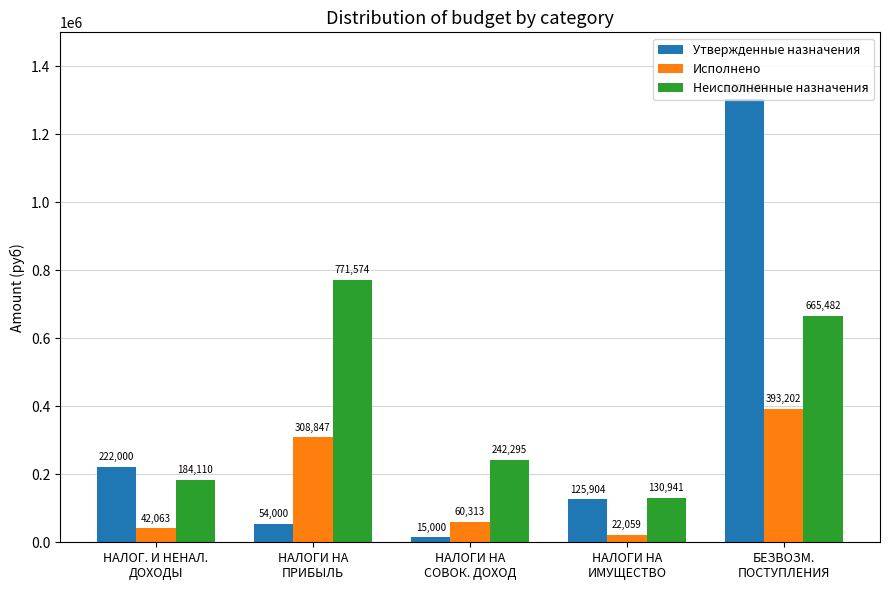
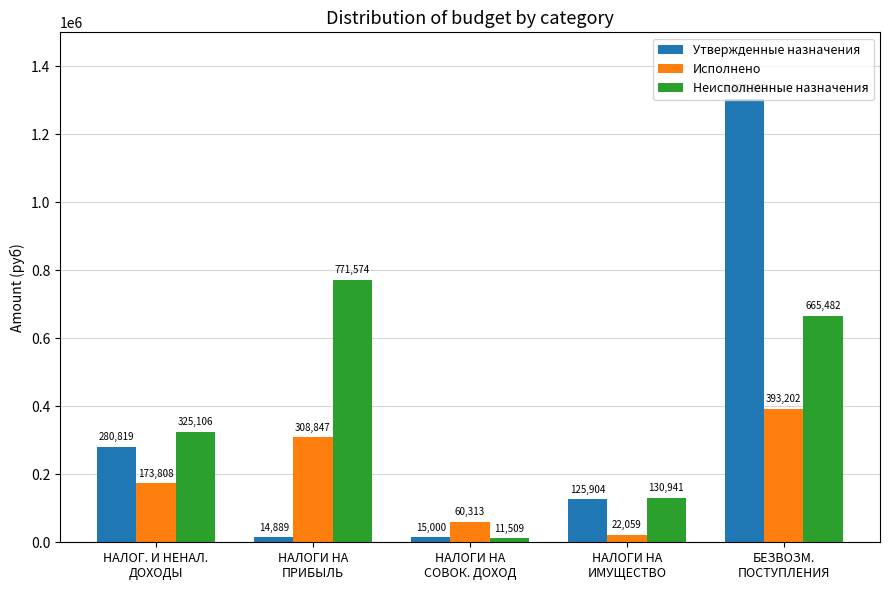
Утвержденные назначения, НАЛОГ. И НЕНАЛ. ДОХОДЫ: 222,000 -> 280,819
Исполнено, НАЛОГ. И НЕНАЛ. ДОХОДЫ: 42,063 -> 173,808
Неисполненные назначения, НАЛОГ. И НЕНАЛ. ДОХОДЫ: 184,110 -> 325,106
Утвержденные назначения, НАЛОГИ НА ПРИБЫЛЬ: 54,000 -> 14,889
Неисполненные назначения, НАЛОГИ НА СОВОК. ДОХОД: 242,295 -> 11,509
